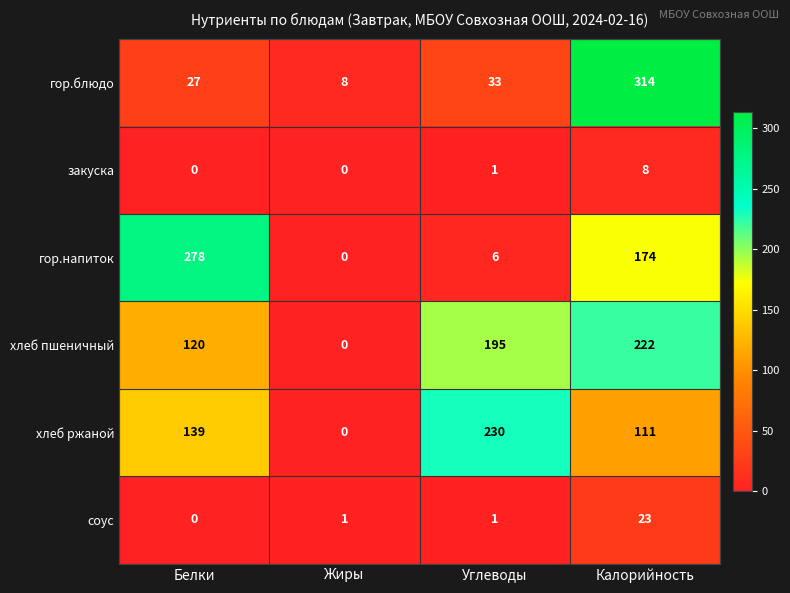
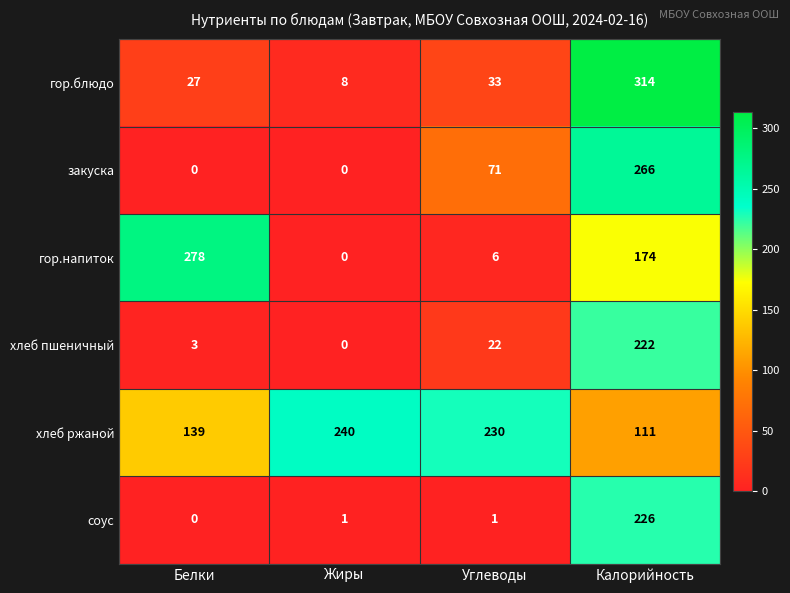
закуска, Углеводы: 1 -> 71
закуска, Калорийность: 8 -> 266
хлеб пшеничный, Белки: 120 -> 3
хлеб пшеничный, Углеводы: 195 -> 22
хлеб ржаной, Жиры: 0 -> 240
соус, Калорийность: 23 -> 226
